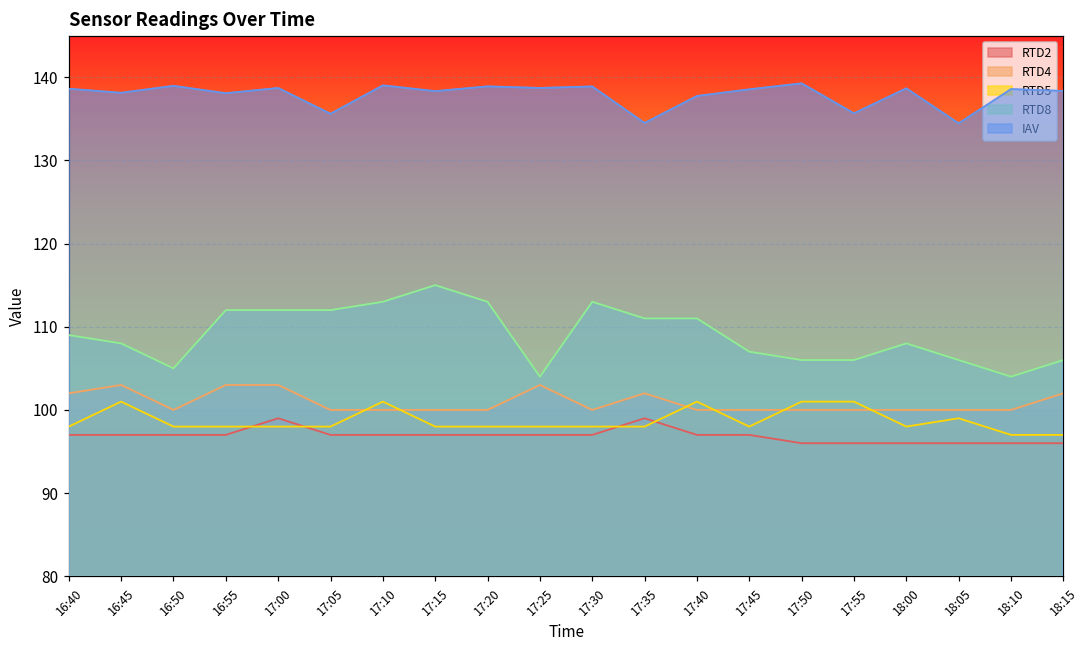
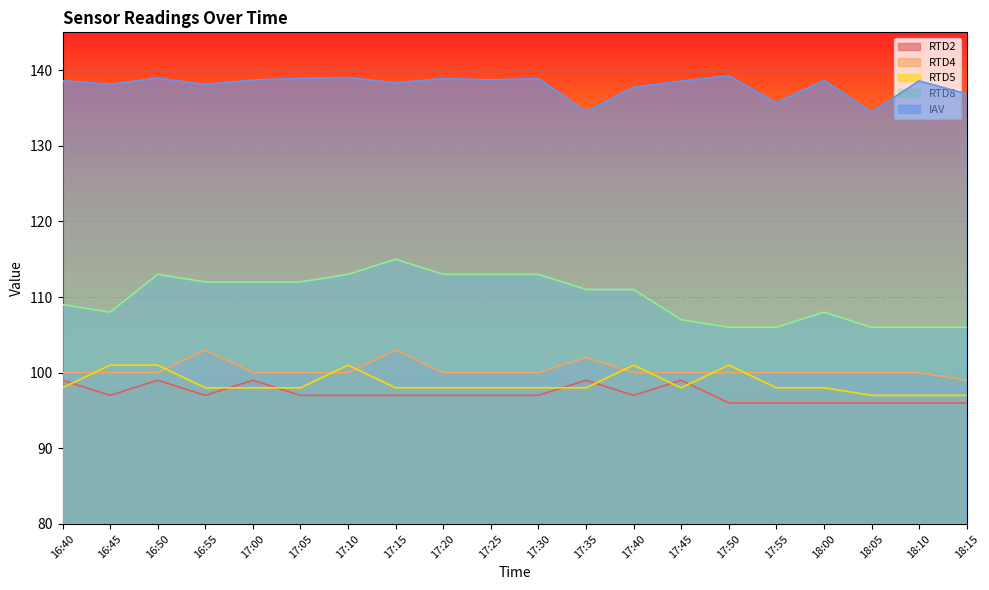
RTD2, 16:40: 97 -> 99
RTD4, 16:40: 102 -> 100
RTD4, 16:45: 103 -> 100
RTD2, 16:50: 97 -> 99
RTD5, 16:50: 98 -> 101
RTD8, 16:50: 105 -> 113
RTD4, 17:00: 103 -> 100
IAV, 17:05: 136 -> 139
RTD4, 17:15: 100 -> 103
RTD4, 17:25: 103 -> 100
RTD8, 17:25: 104 -> 113
RTD2, 17:45: 97 -> 99
RTD5, 17:55: 101 -> 98
RTD5, 18:05: 99 -> 97
RTD8, 18:10: 104 -> 106
RTD4, 18:15: 102 -> 99
IAV, 18:15: 138 -> 137
